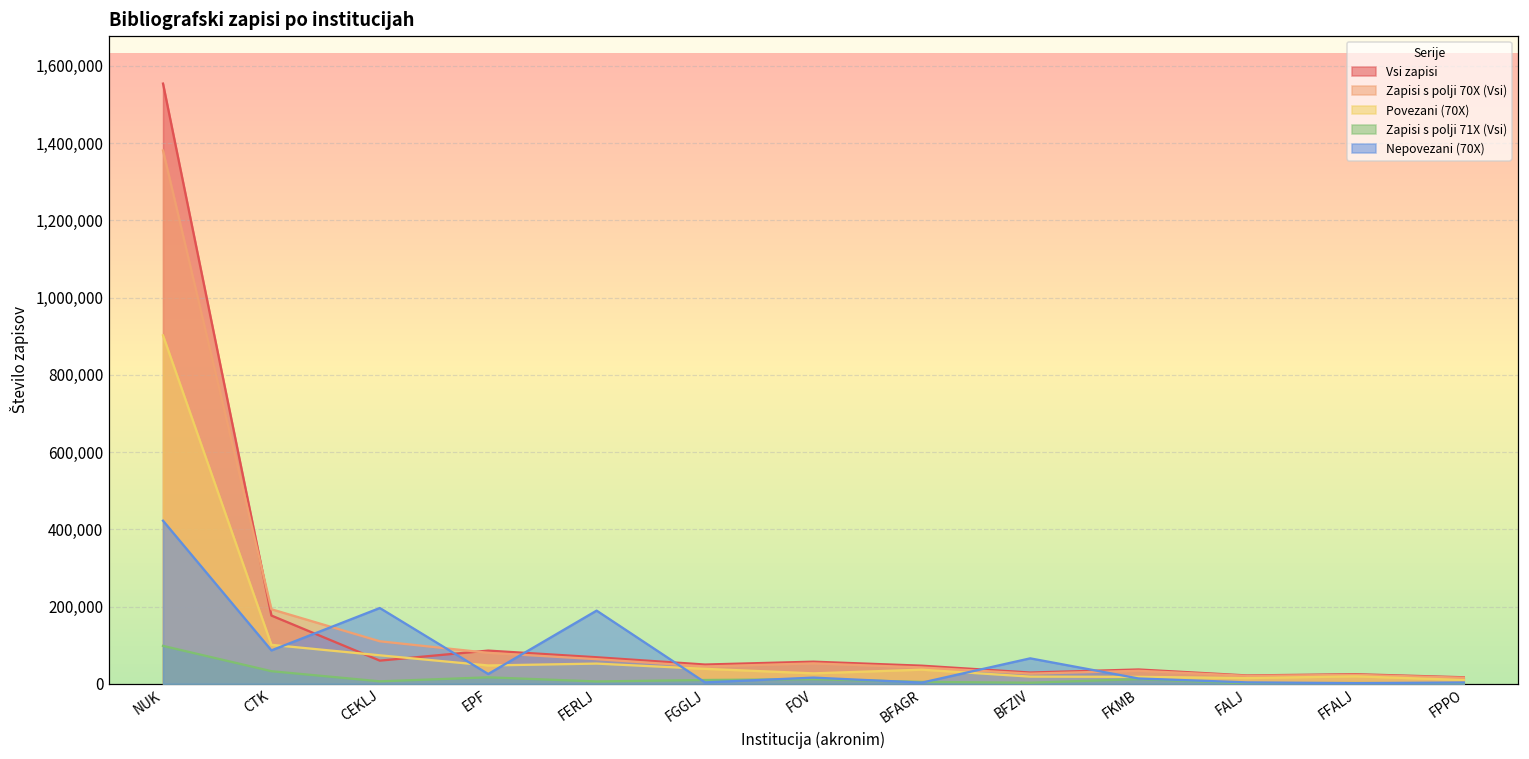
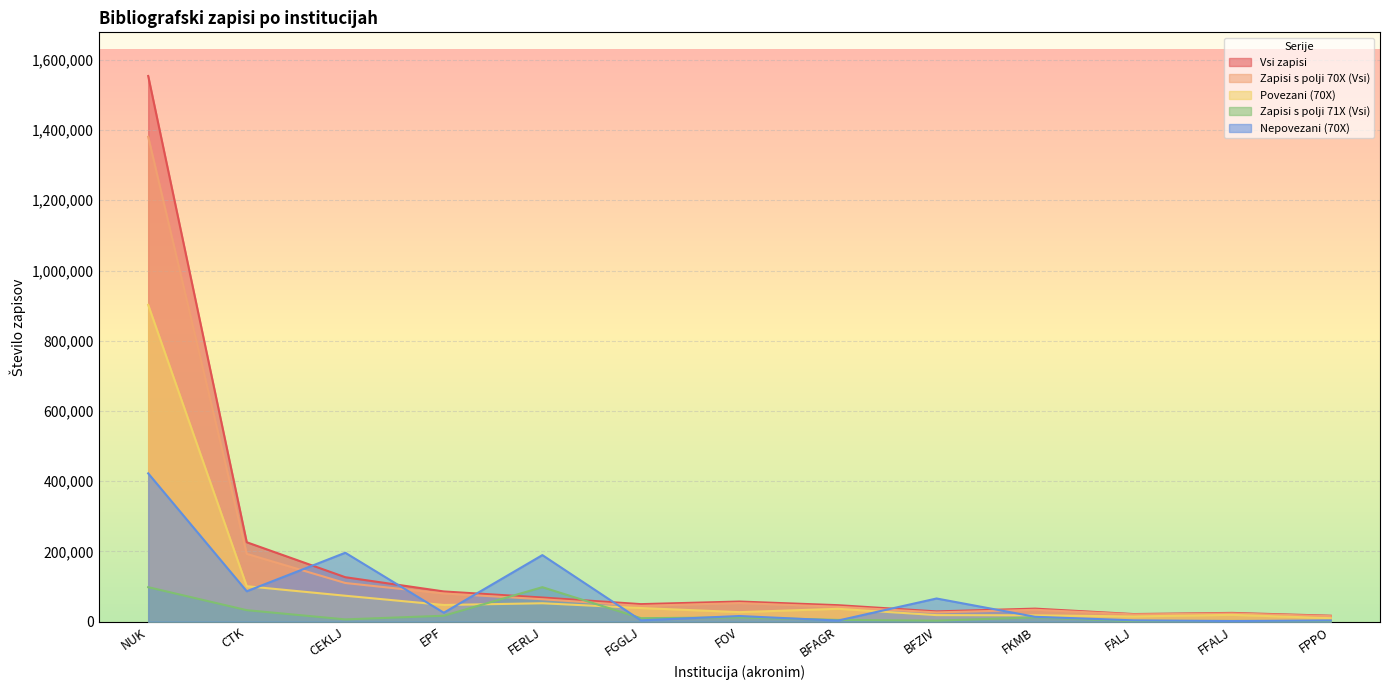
Vsi zapisi, CTK: 180,000 -> 230,000
Vsi zapisi, CEKLJ: 60,000 -> 130,000
Zapisi s polji 71X (Vsi), FERLJ: 10,000 -> 100,000
